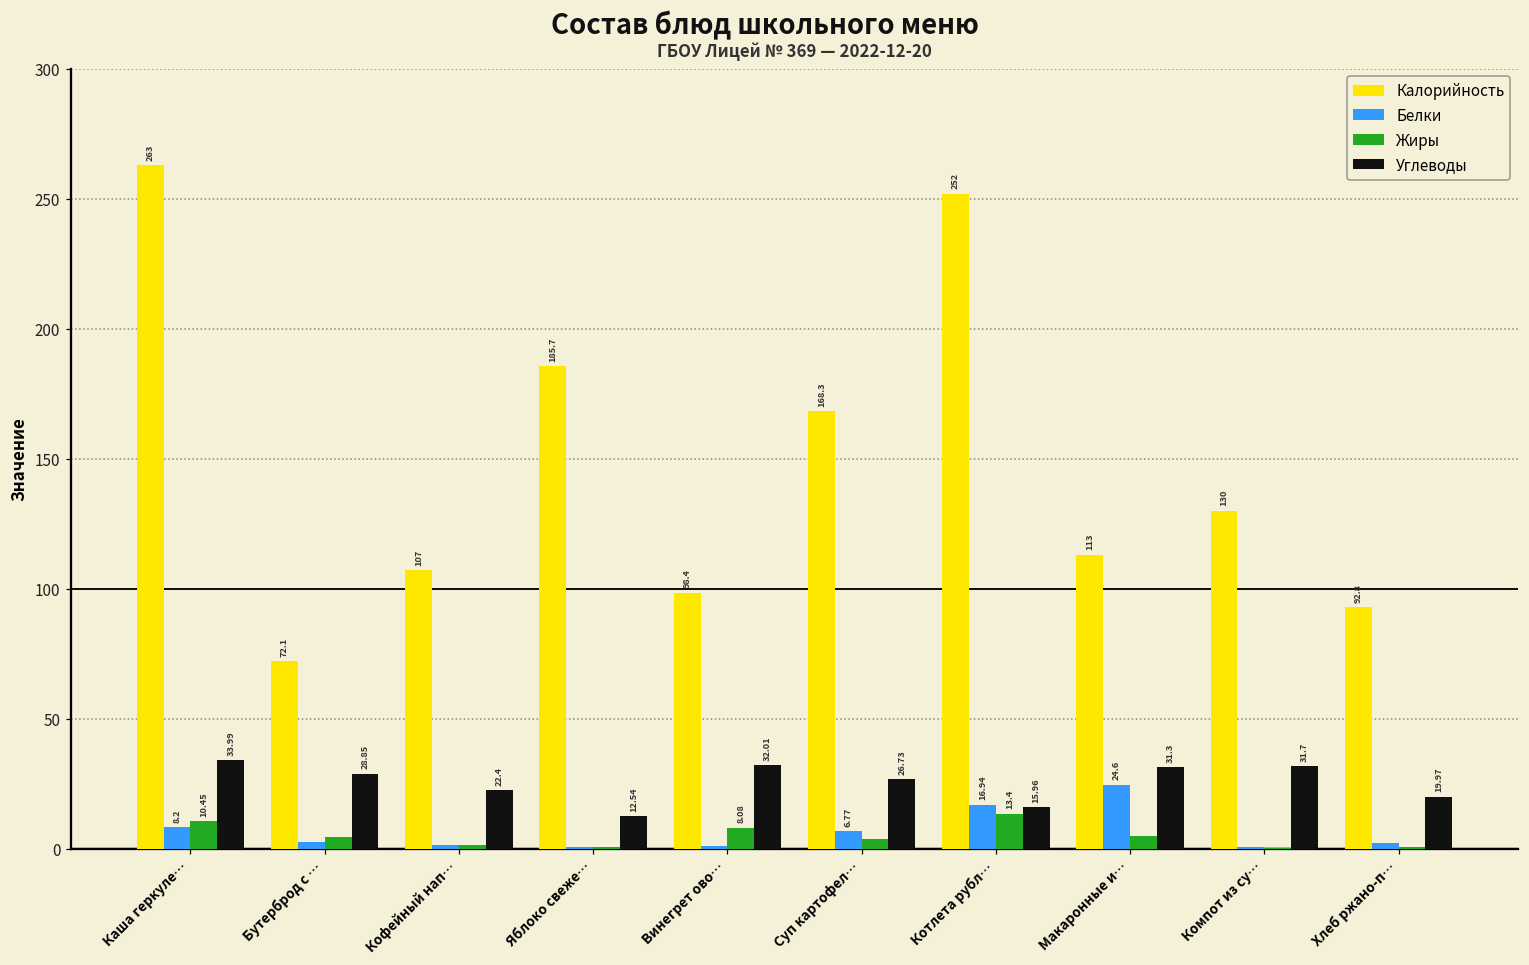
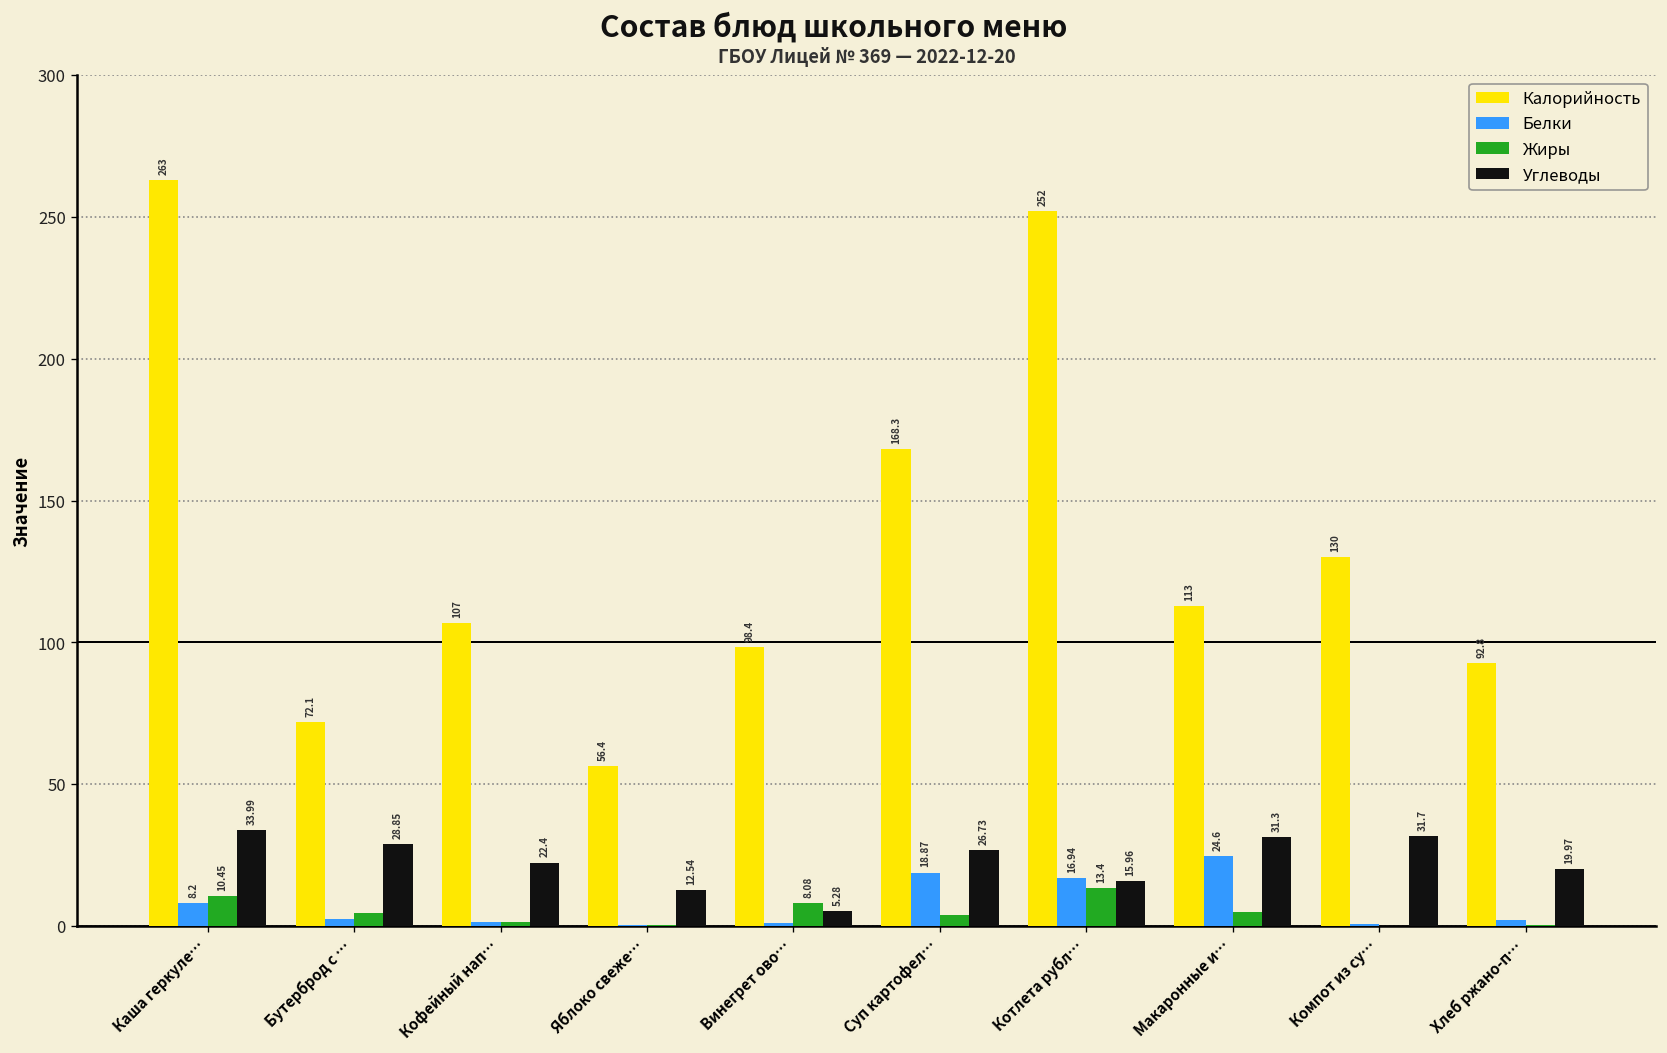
Калорийность, Яблоко свеже…: 185.7 -> 56.4
Углеводы, Винегрет ово…: 32.01 -> 5.28
Белки, Суп картофел…: 6.77 -> 18.87
